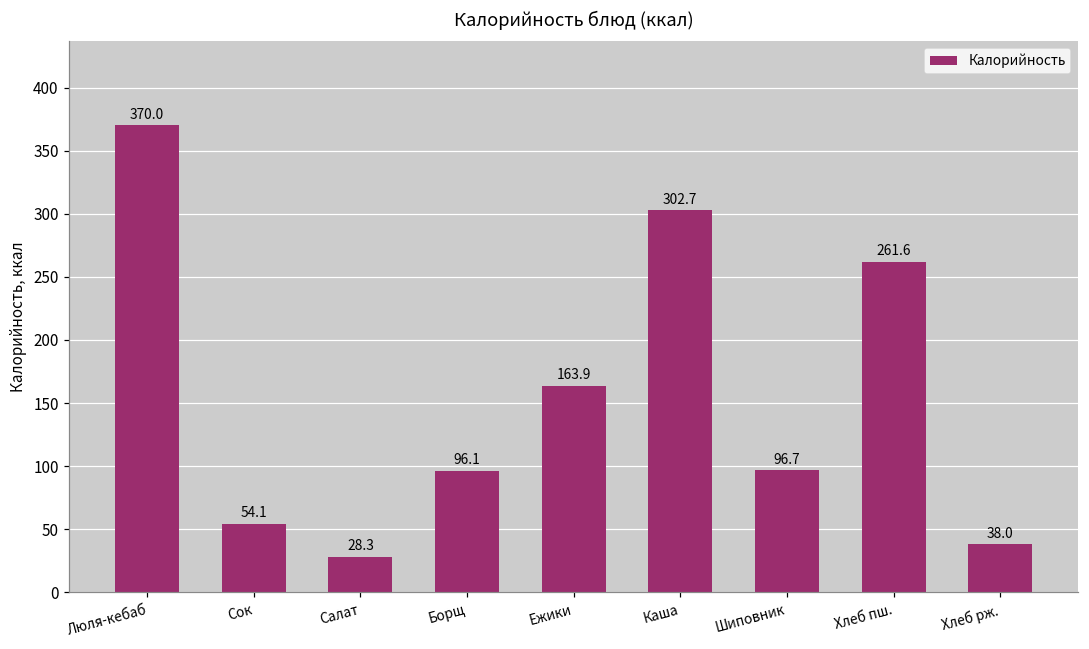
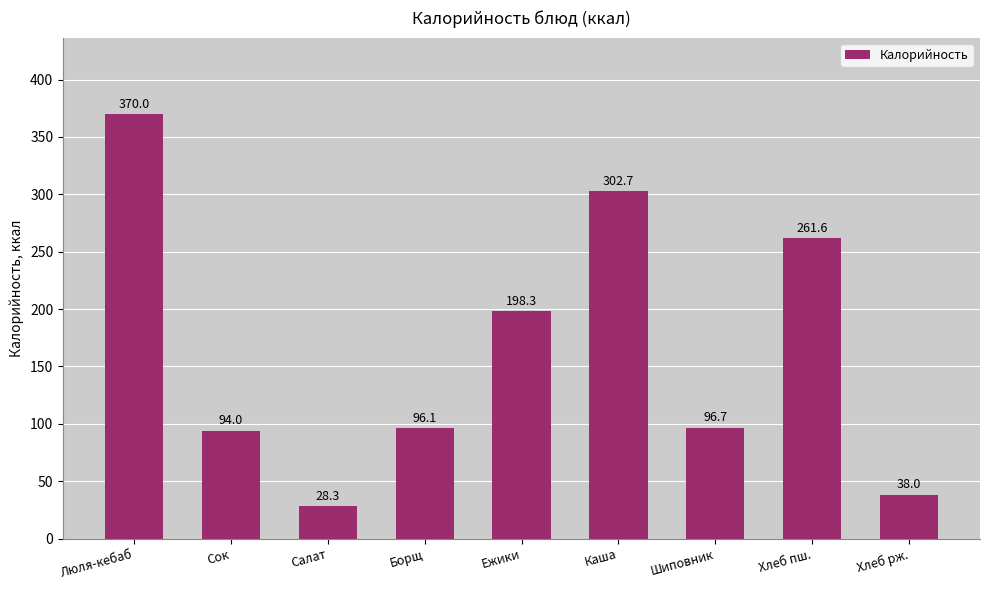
Сок: 54.1 -> 94.0
Ежики: 163.9 -> 198.3
